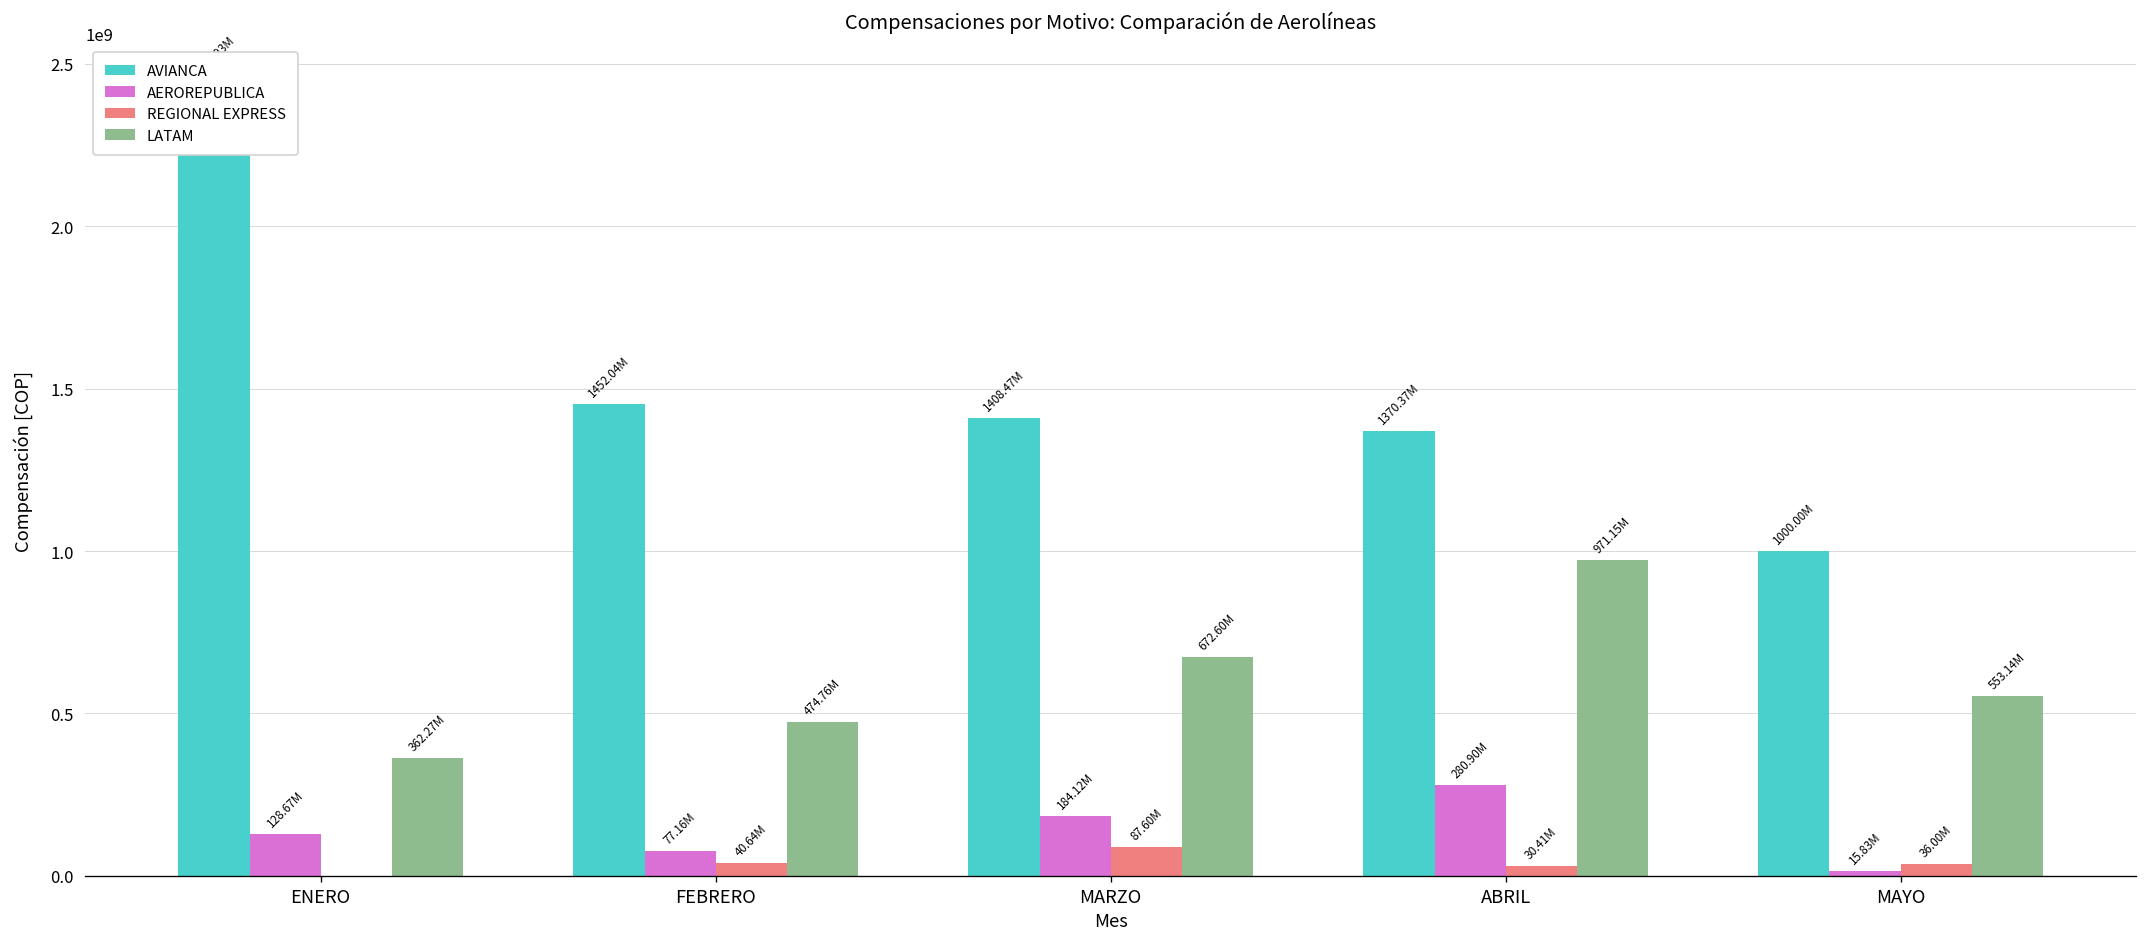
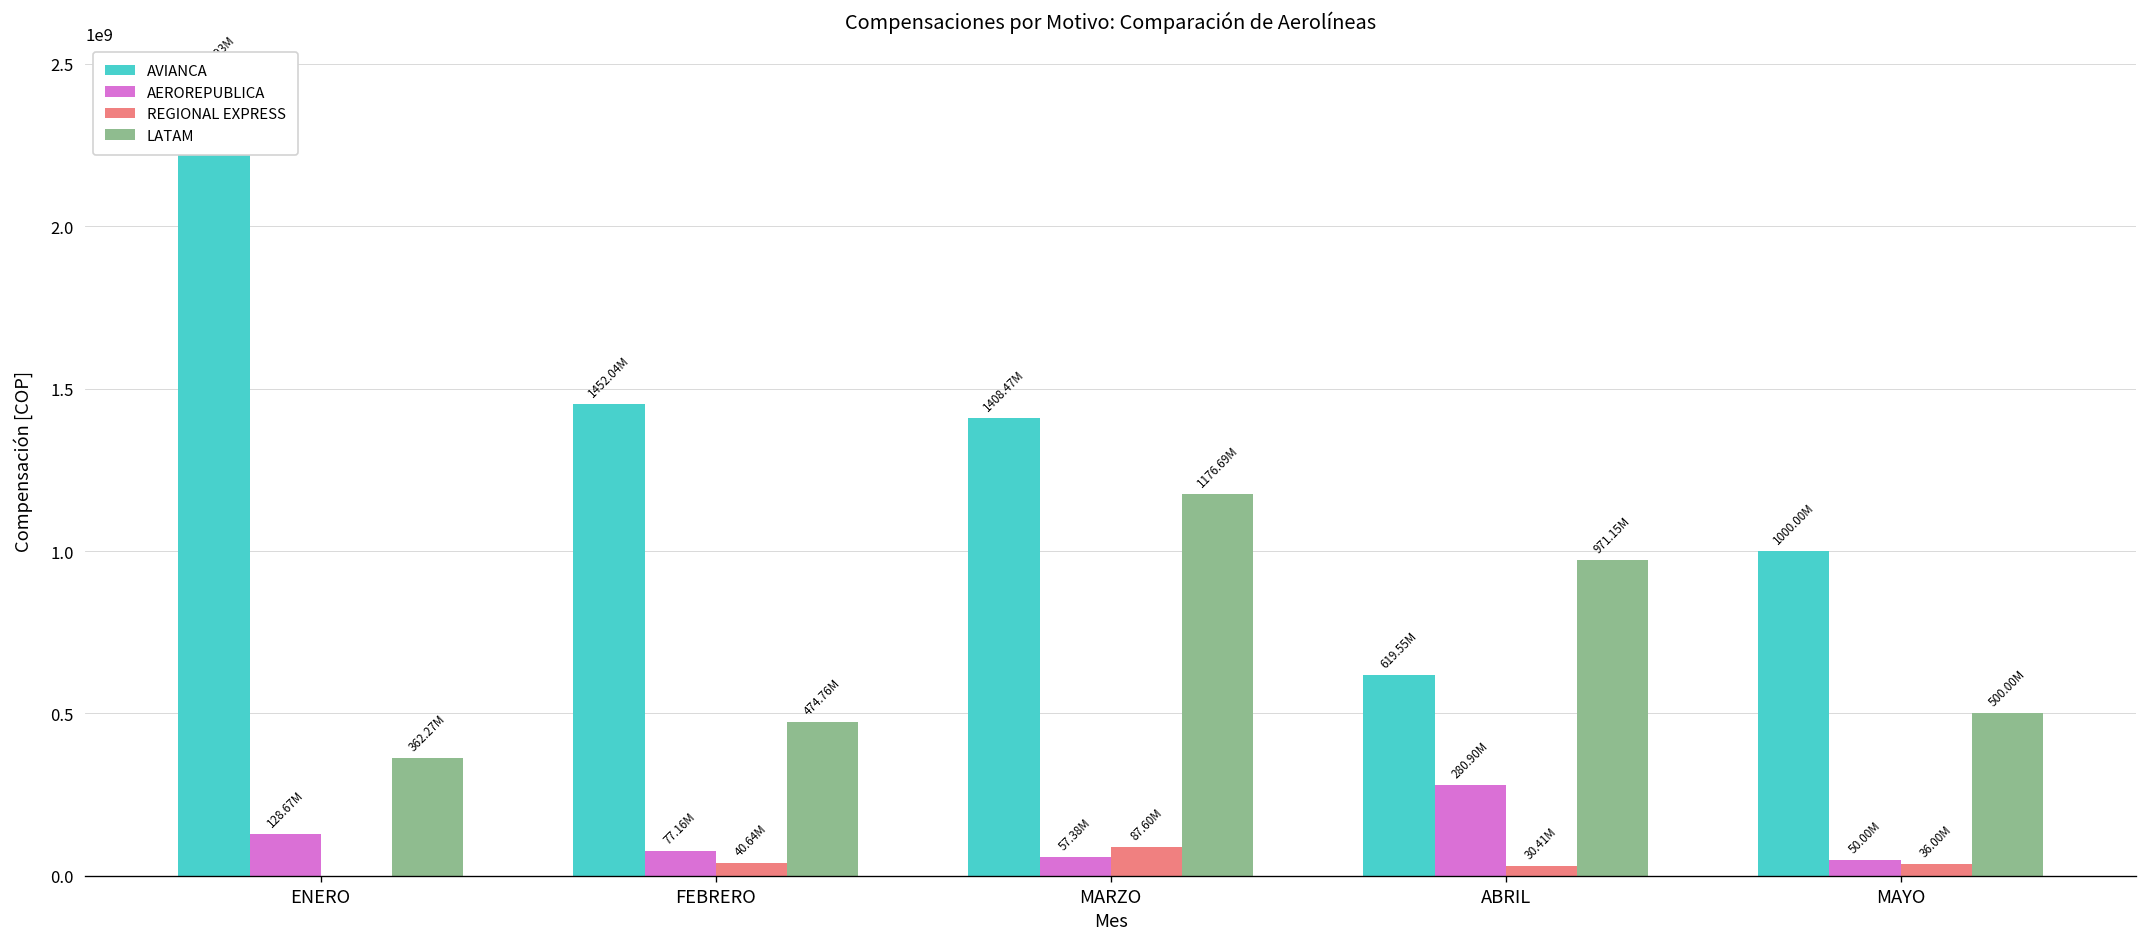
AEROREPUBLICA, MARZO: 184.12M -> 57.38M
LATAM, MARZO: 672.60M -> 1176.69M
AVIANCA, ABRIL: 1370.37M -> 619.55M
AEROREPUBLICA, MAYO: 15.83M -> 50.00M
LATAM, MAYO: 553.14M -> 500.00M
